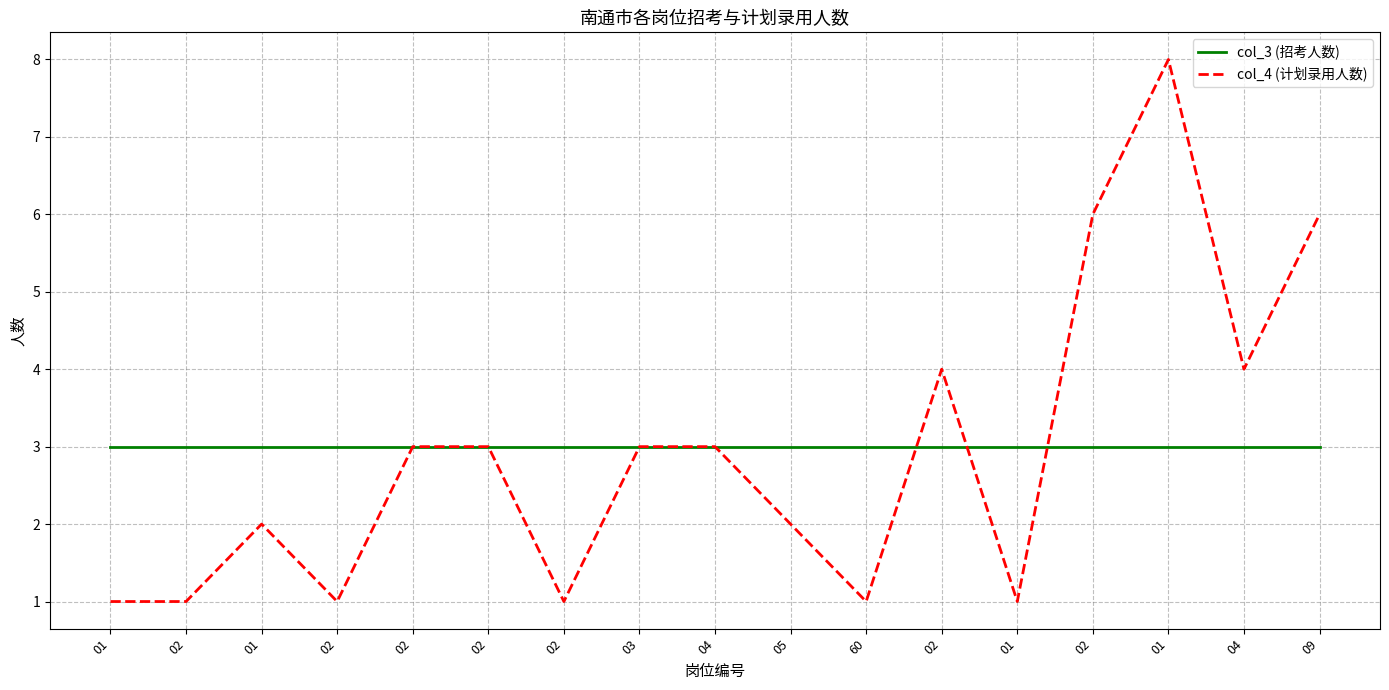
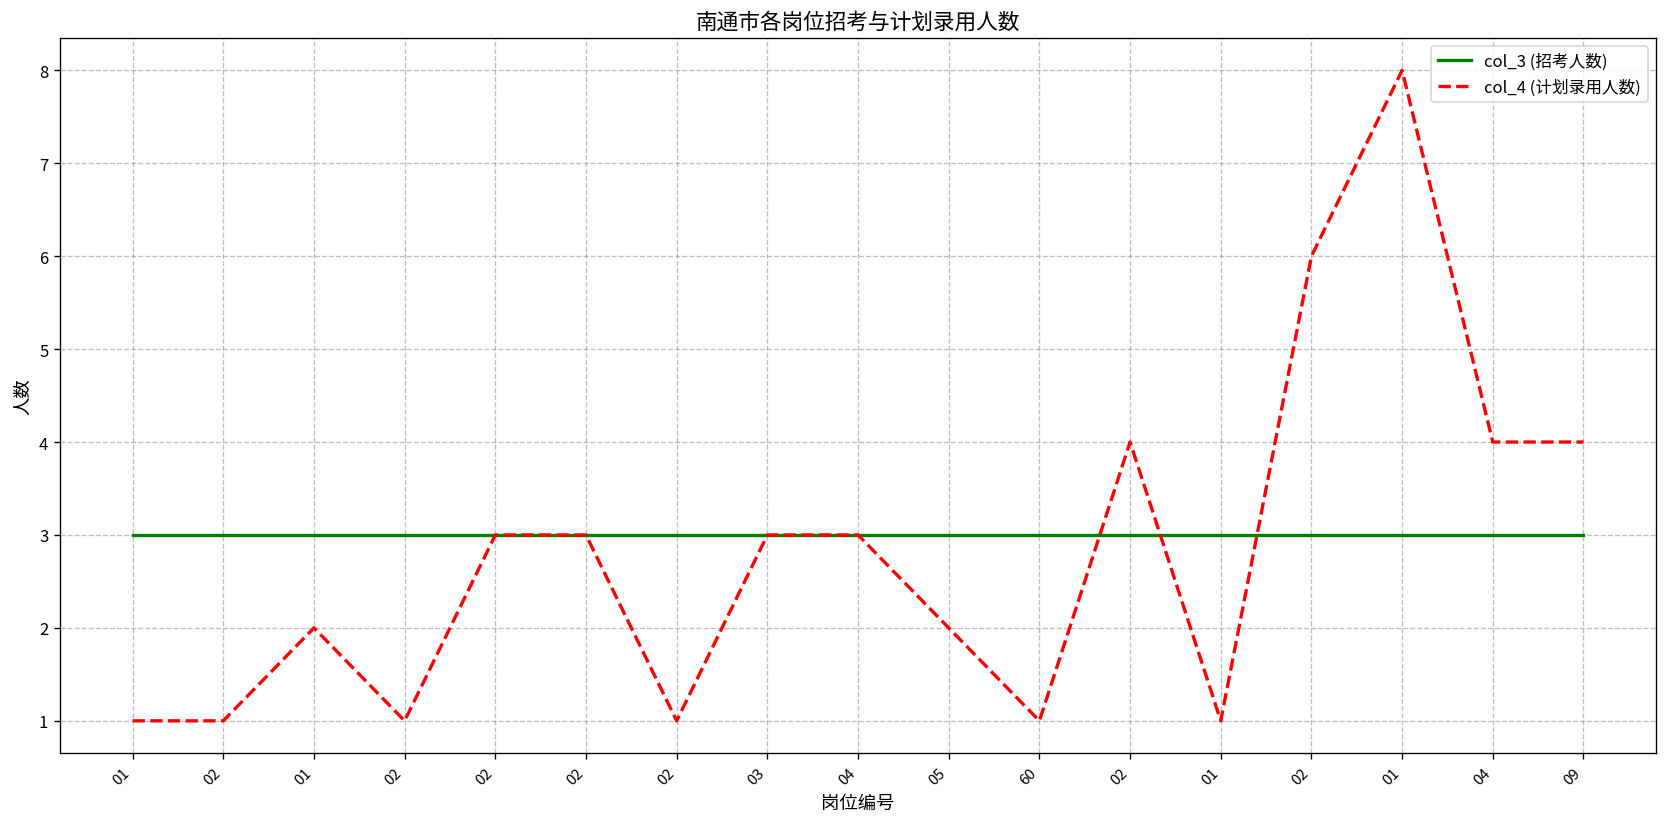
col_4 (计划录用人数), 09: 6 -> 4
